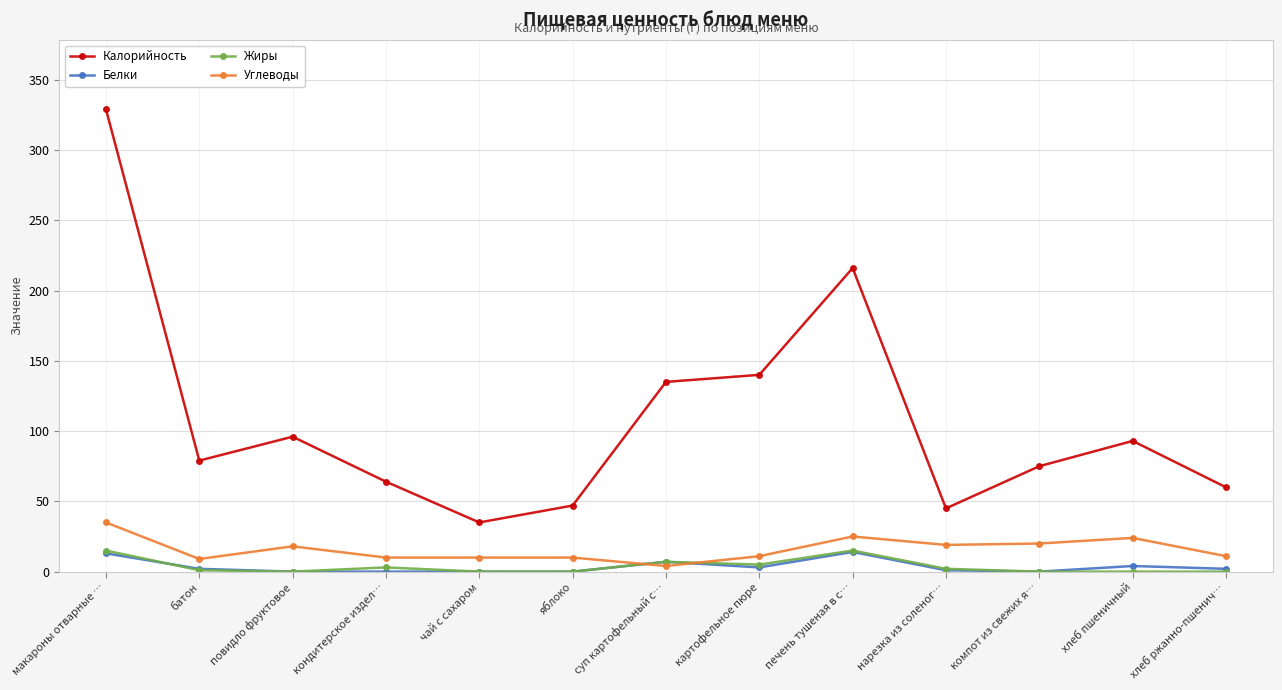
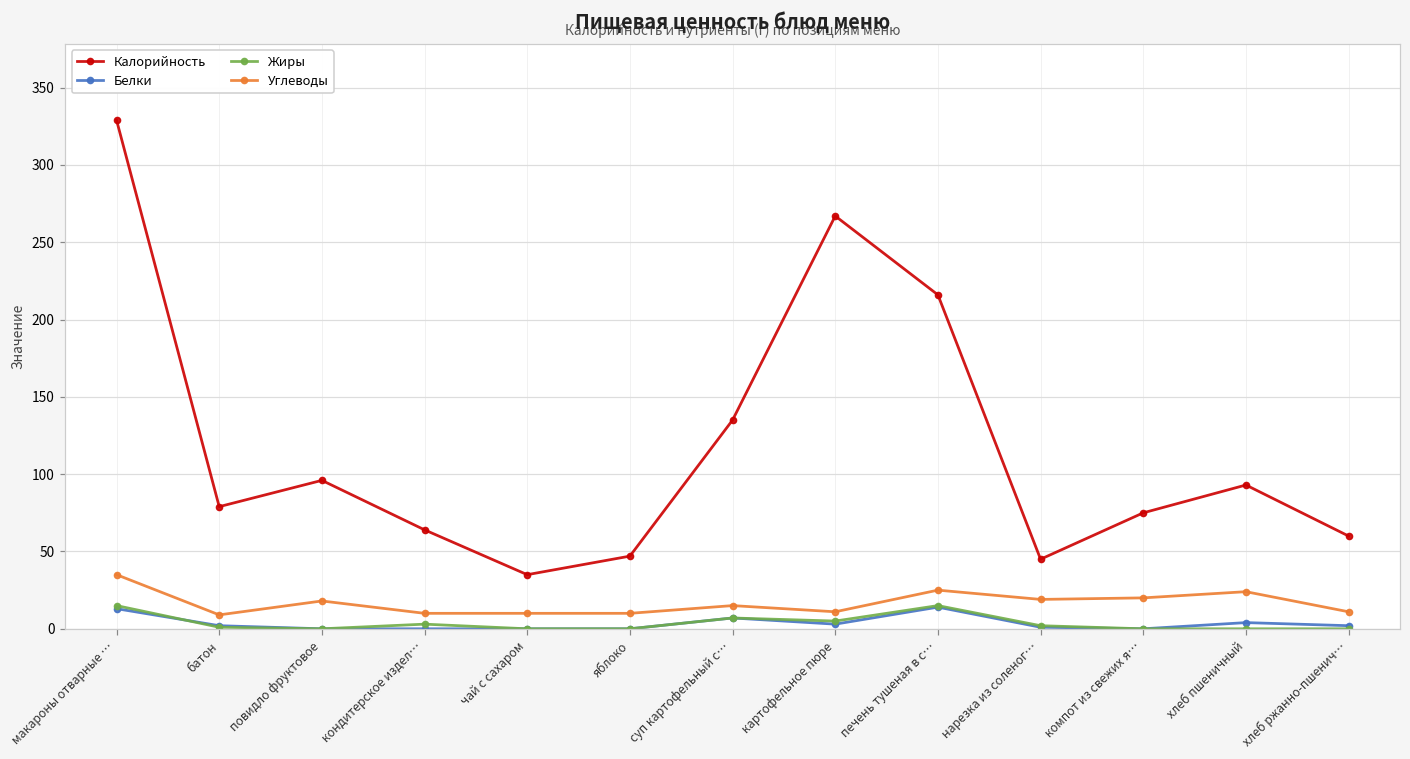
Углеводы, суп картофельный с…: 4 -> 15
Калорийность, картофельное пюре: 140 -> 267
